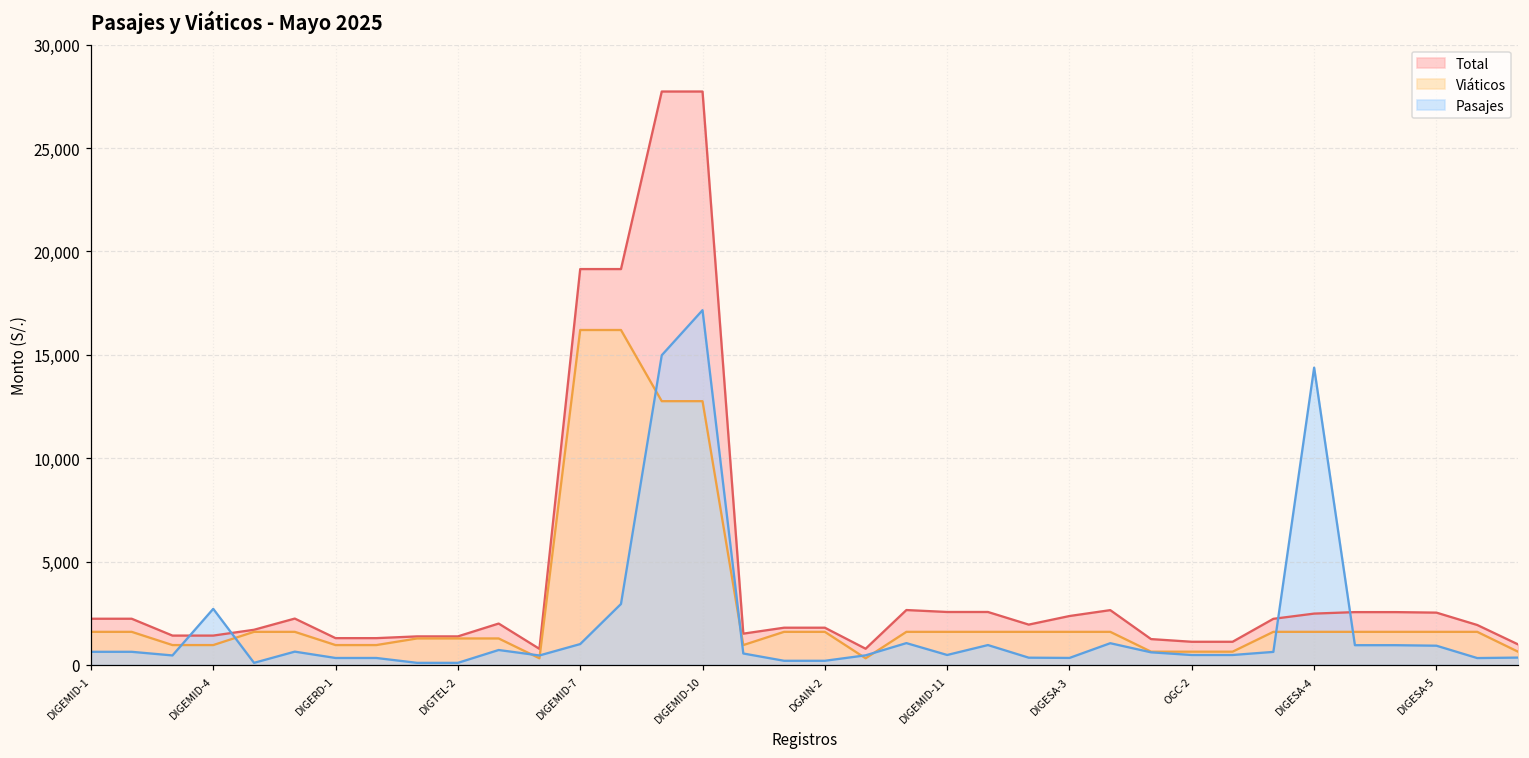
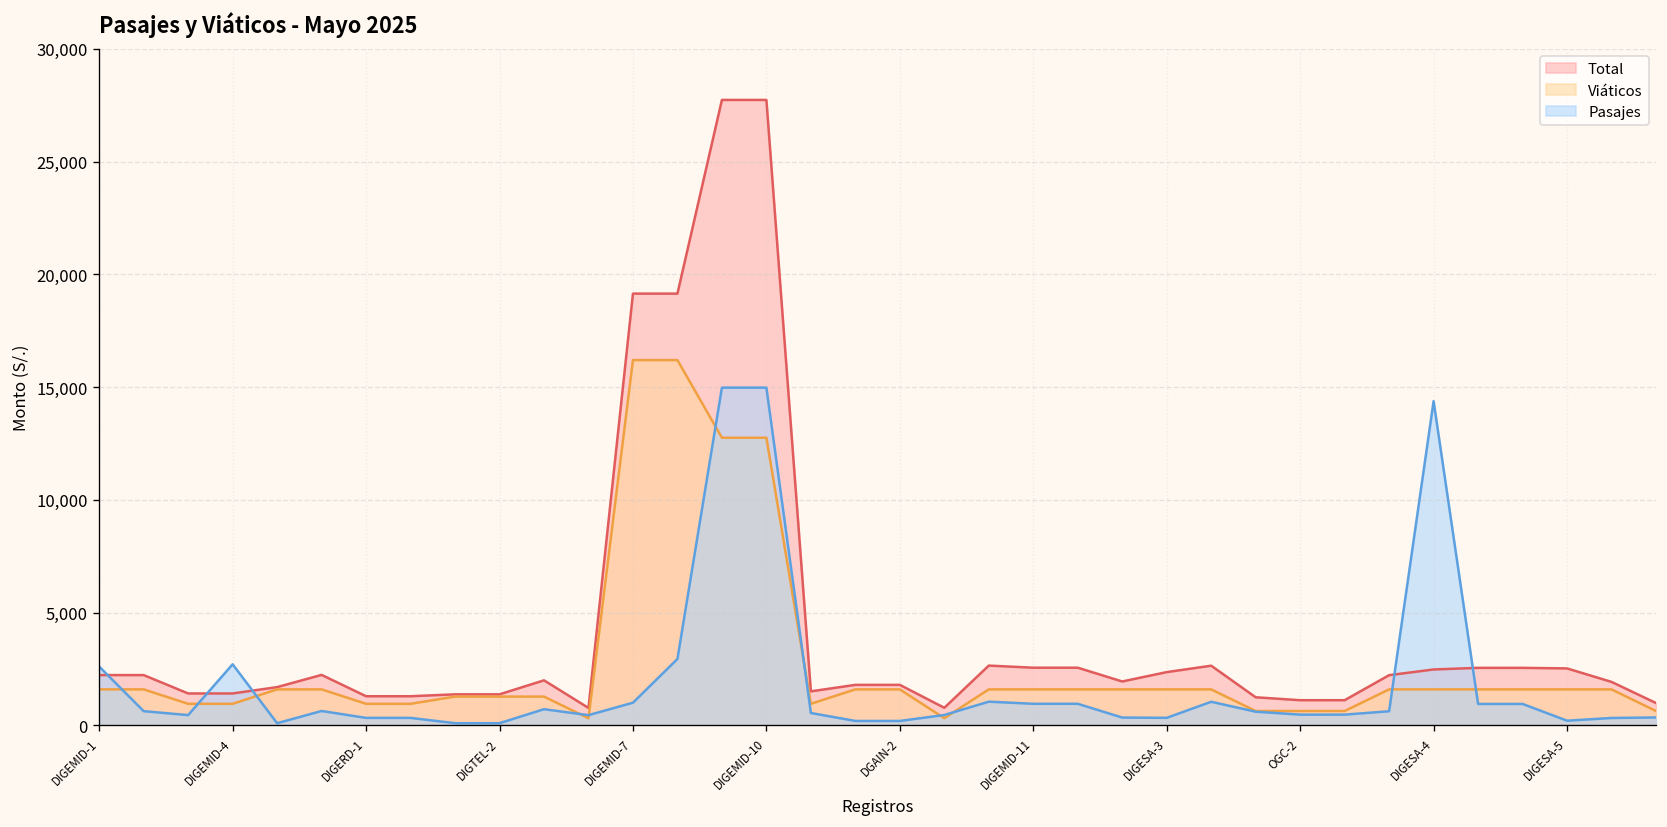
Pasajes, DIGEMID-1: 600 -> 2,600
Pasajes, DIGEMID-10: 17,200 -> 15,000
Pasajes, DIGEMID-11: 500 -> 1,000
Pasajes, DIGESA-5: 900 -> 200
